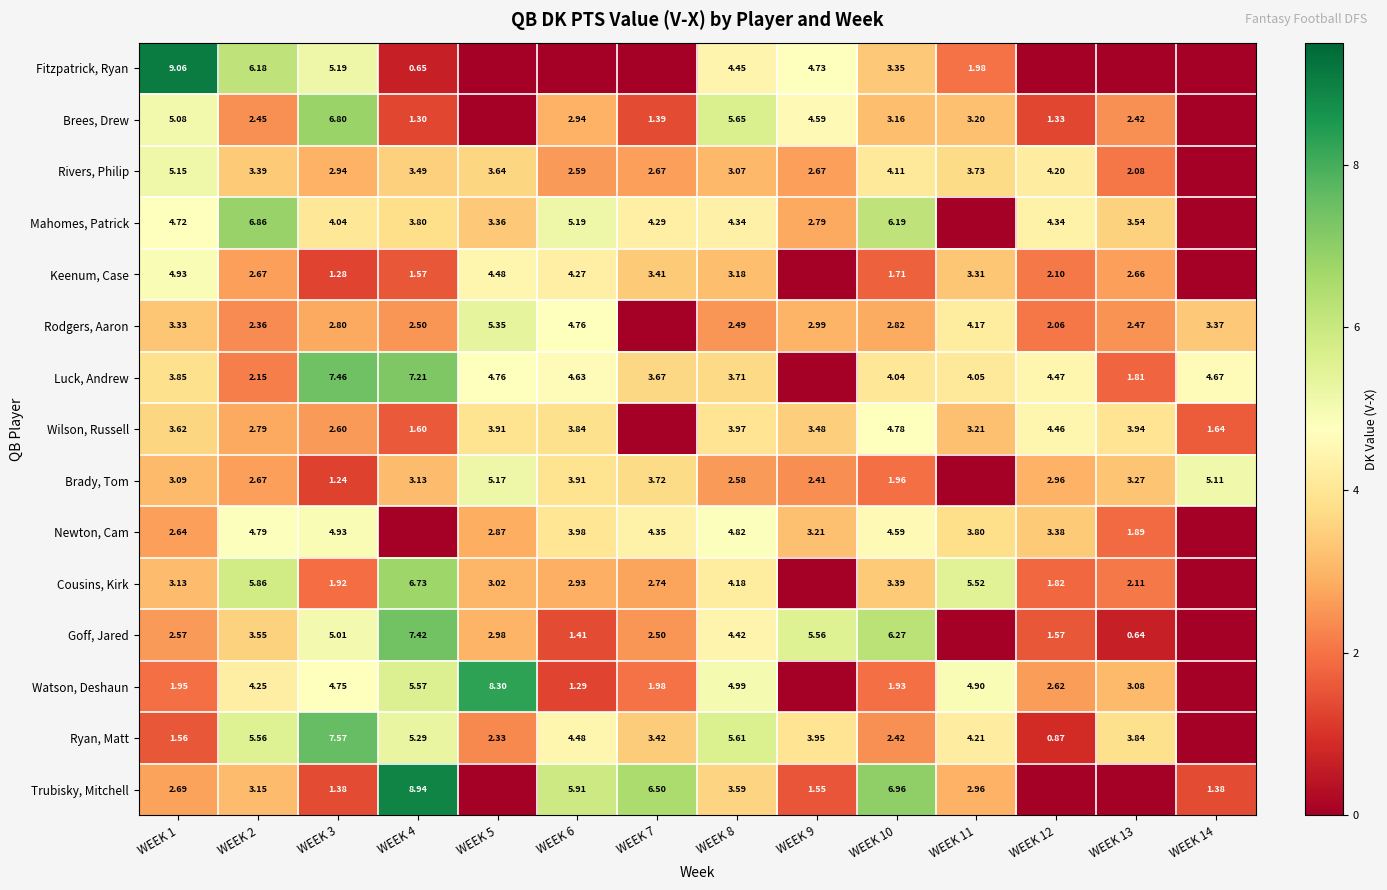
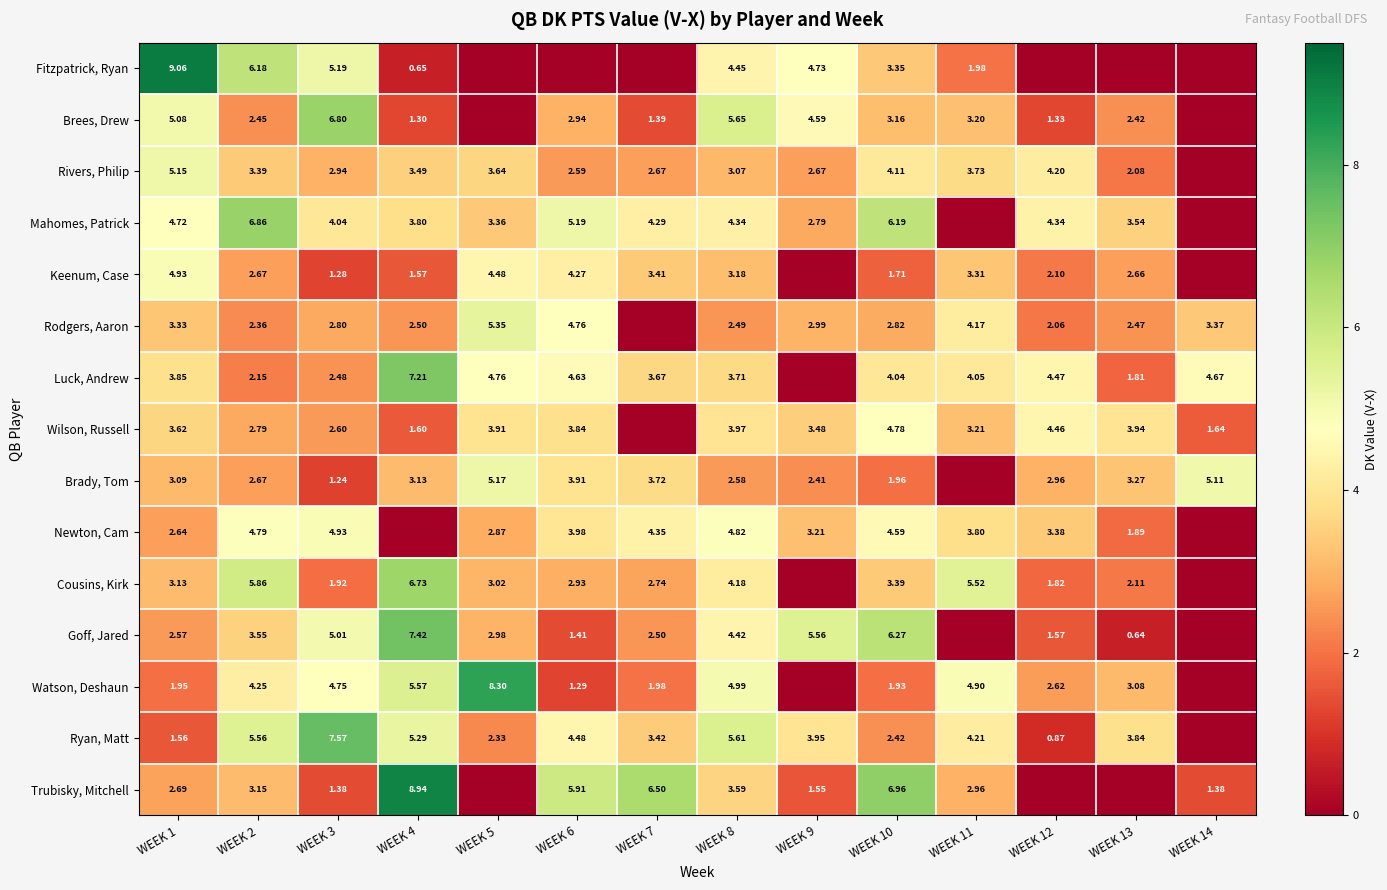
Luck, Andrew, WEEK 3: 7.46 -> 2.48
